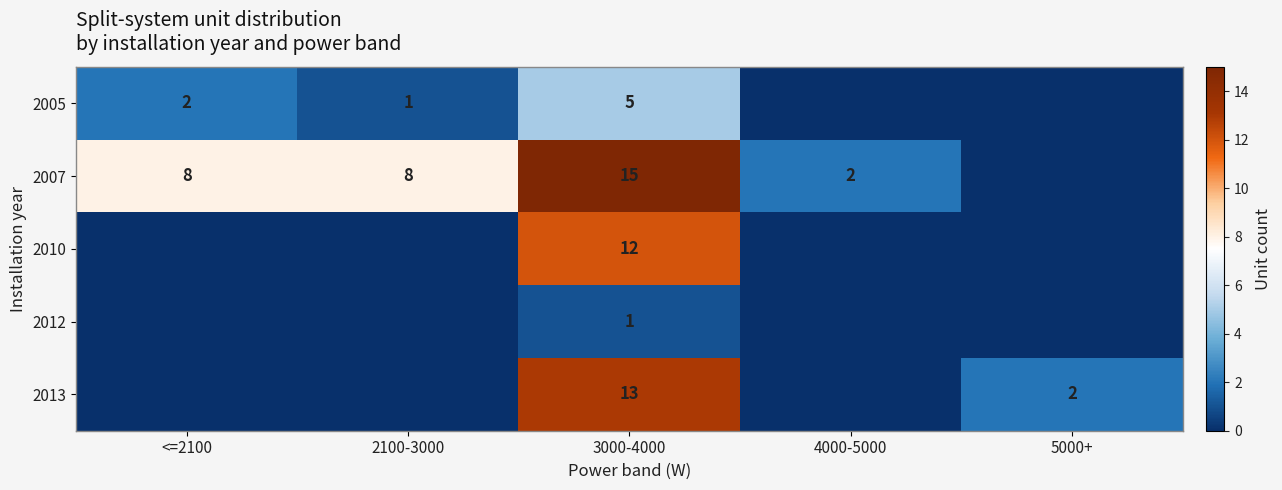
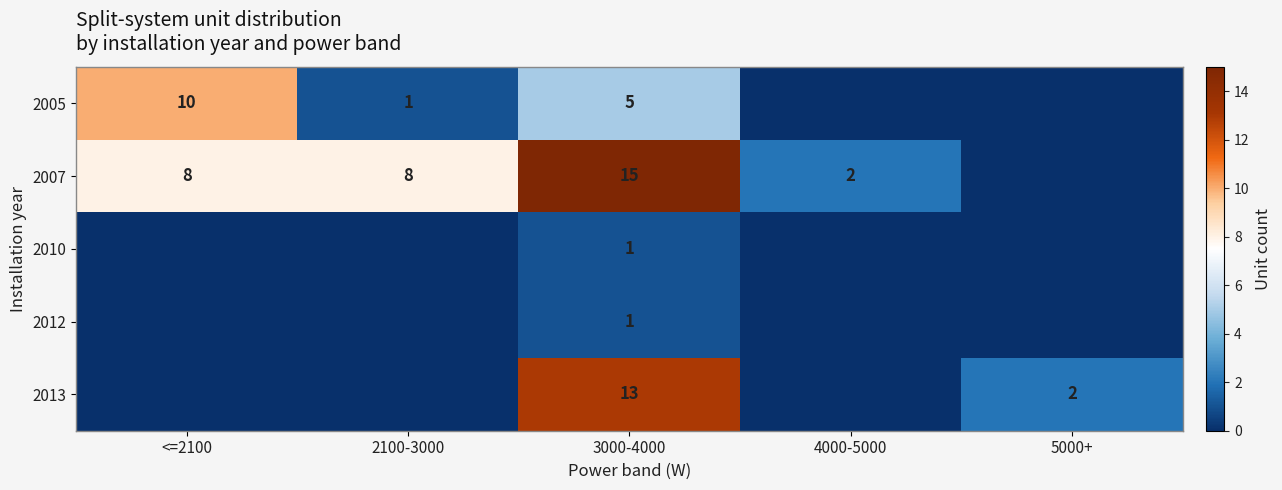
2005, <=2100: 2 -> 10
2010, 3000-4000: 12 -> 1
